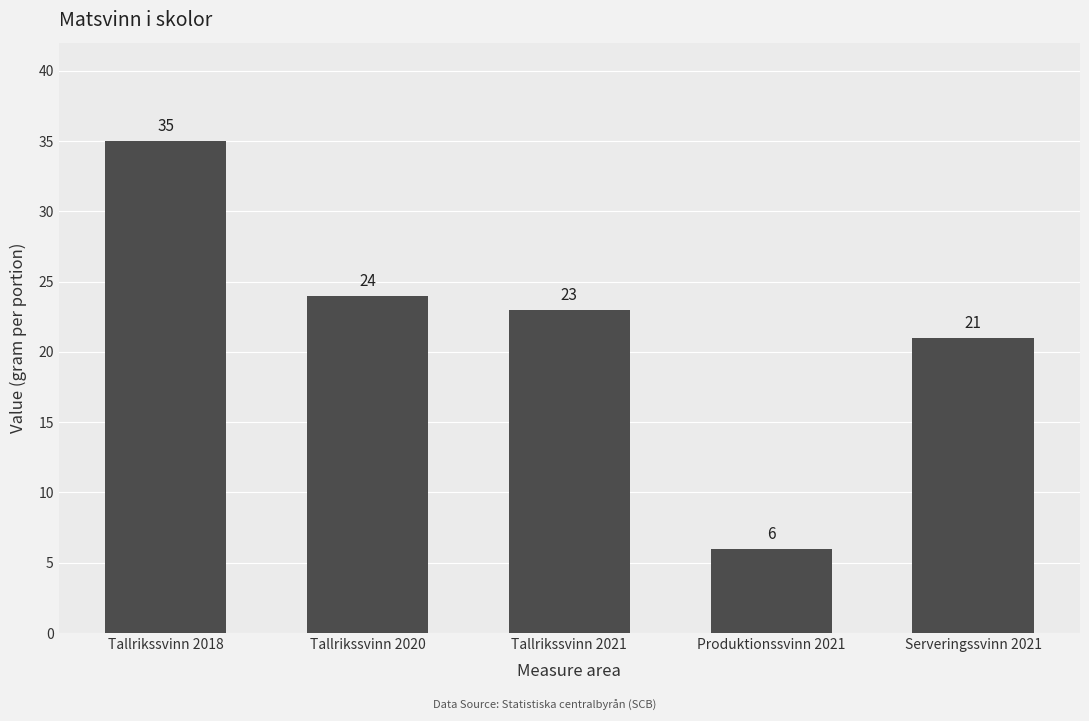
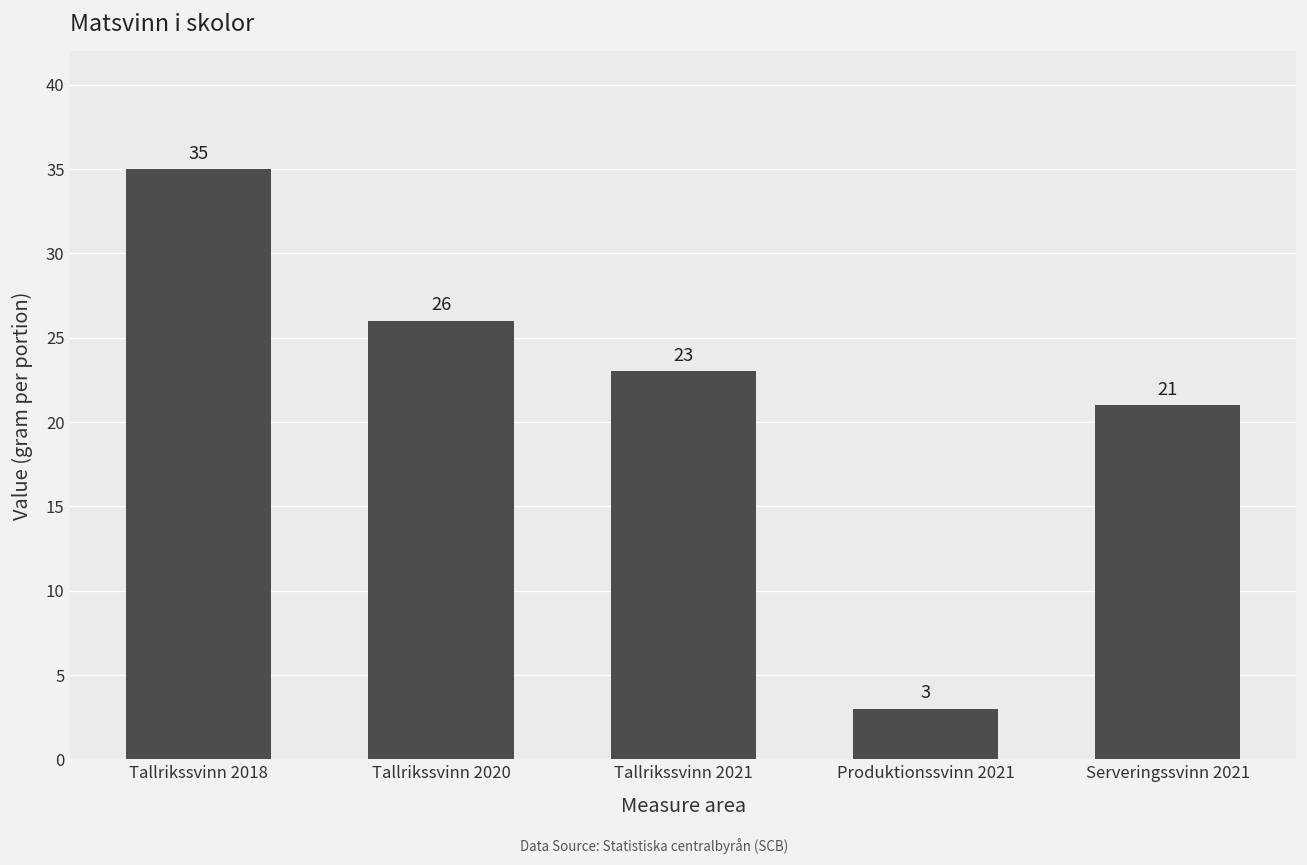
Tallrikssvinn 2020: 24 -> 26
Produktionssvinn 2021: 6 -> 3
